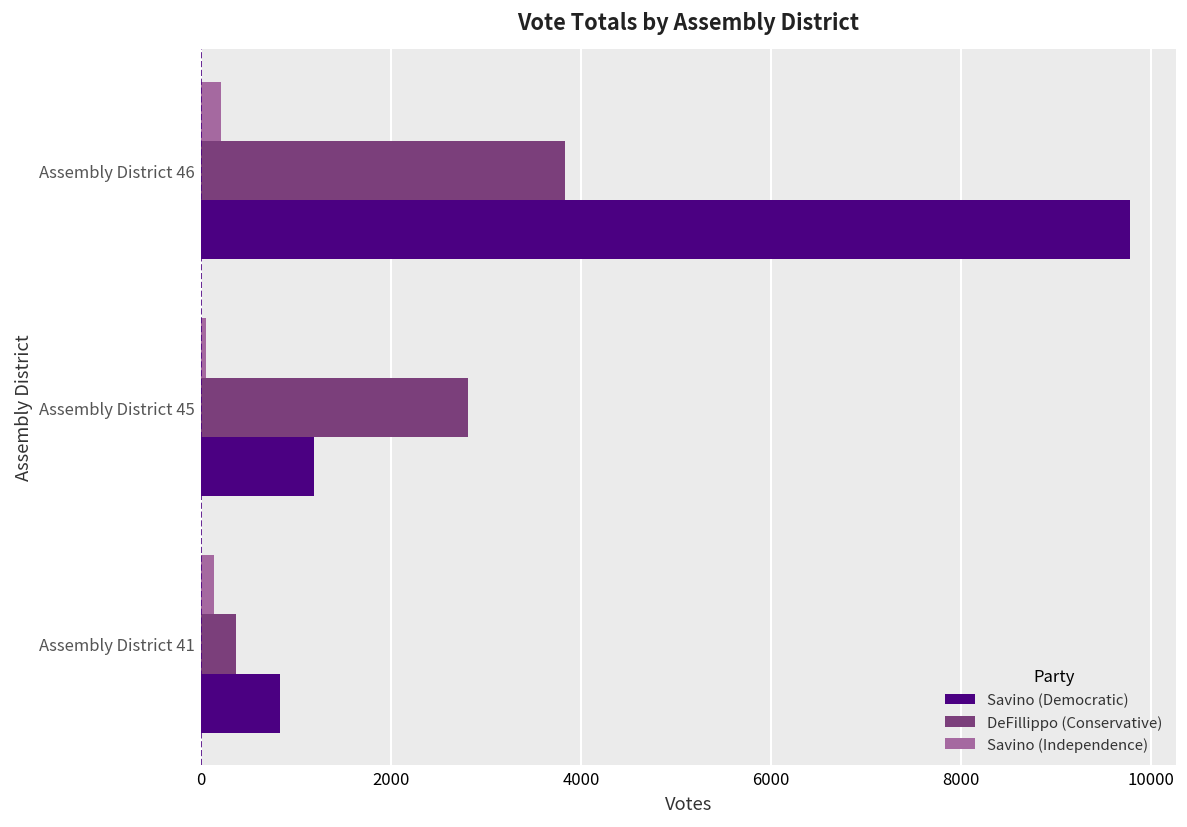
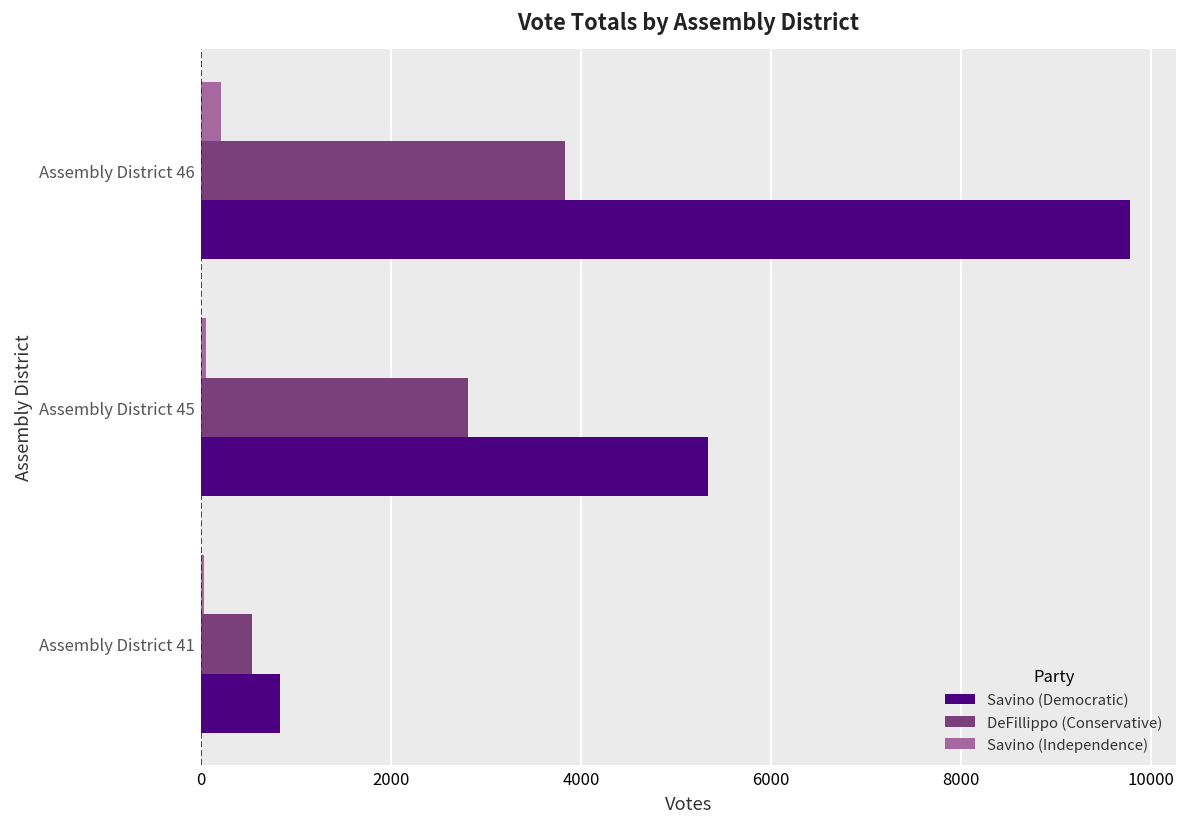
Savino (Democratic), Assembly District 45: 1200 -> 5300
Savino (Independence), Assembly District 41: 100 -> 0
DeFillippo (Conservative), Assembly District 41: 400 -> 500
